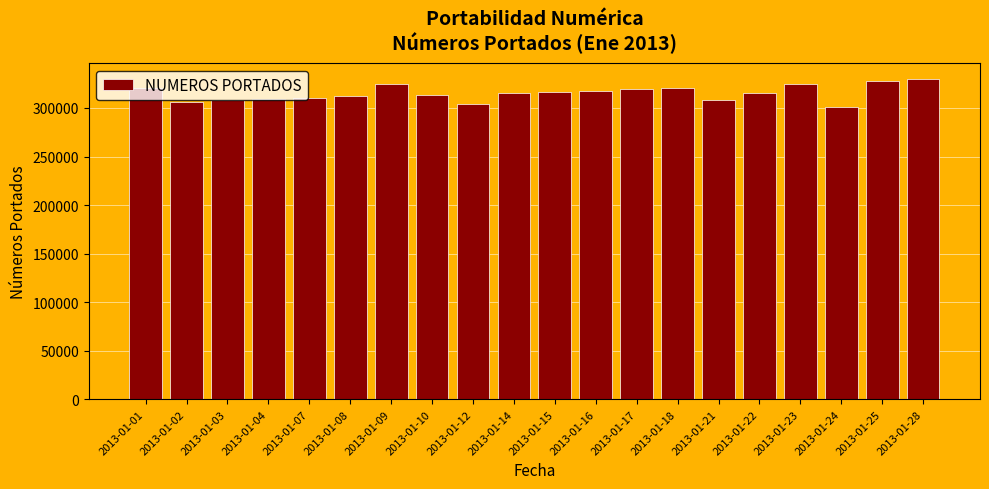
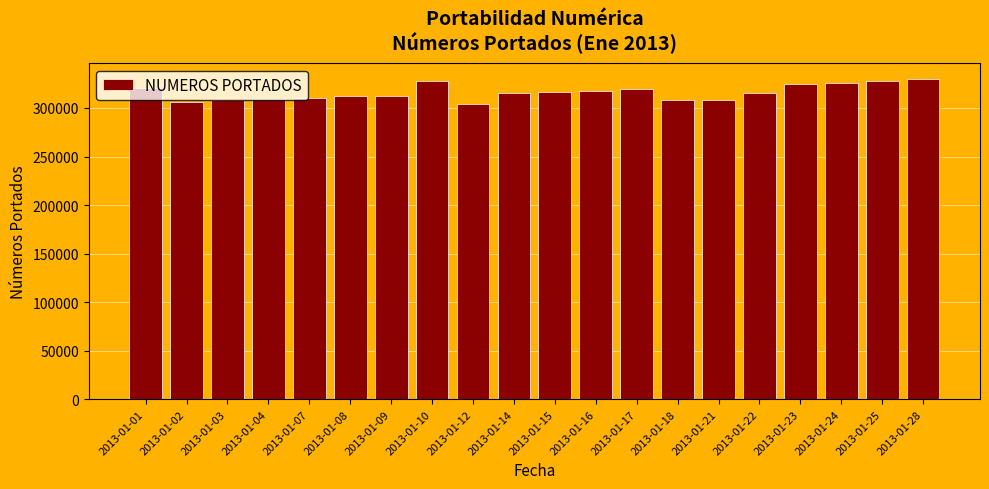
2013-01-09: 320000 -> 310000
2013-01-10: 310000 -> 330000
2013-01-18: 320000 -> 310000
2013-01-24: 300000 -> 330000
